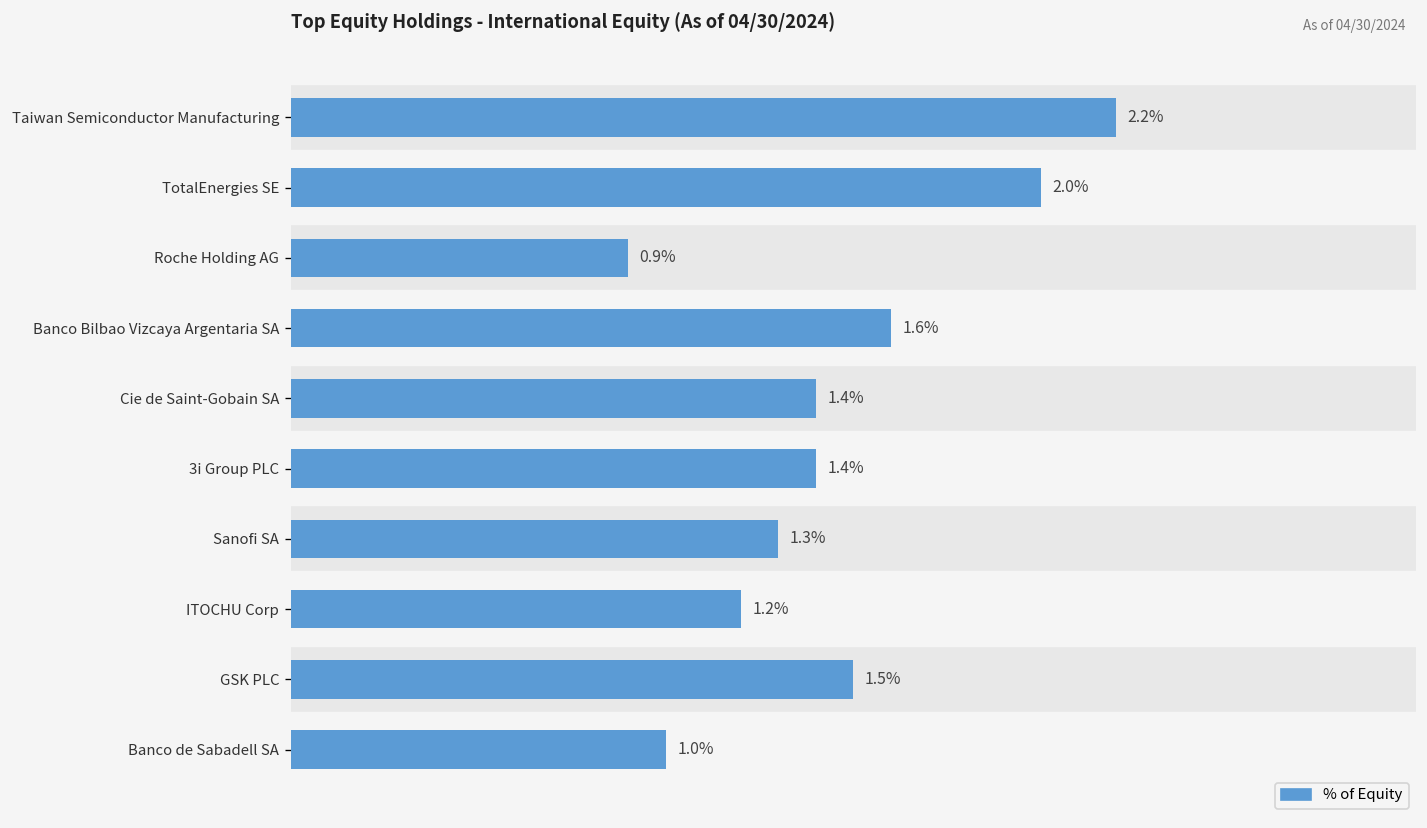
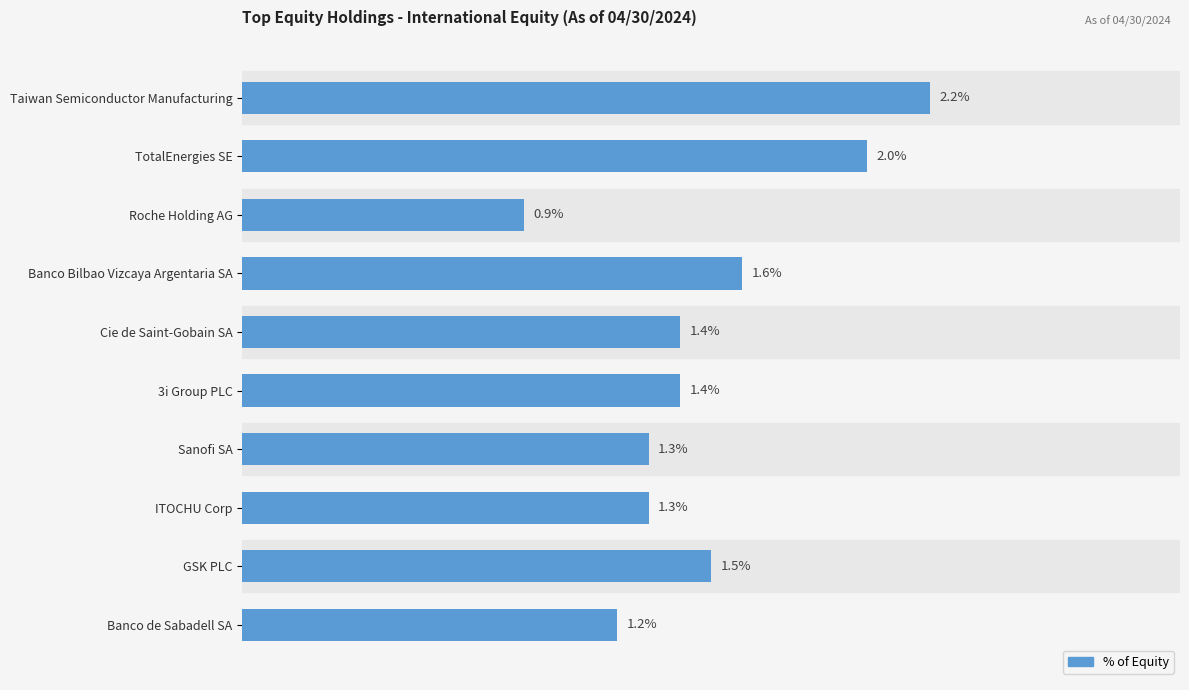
ITOCHU Corp: 1.2% -> 1.3%
Banco de Sabadell SA: 1.0% -> 1.2%
